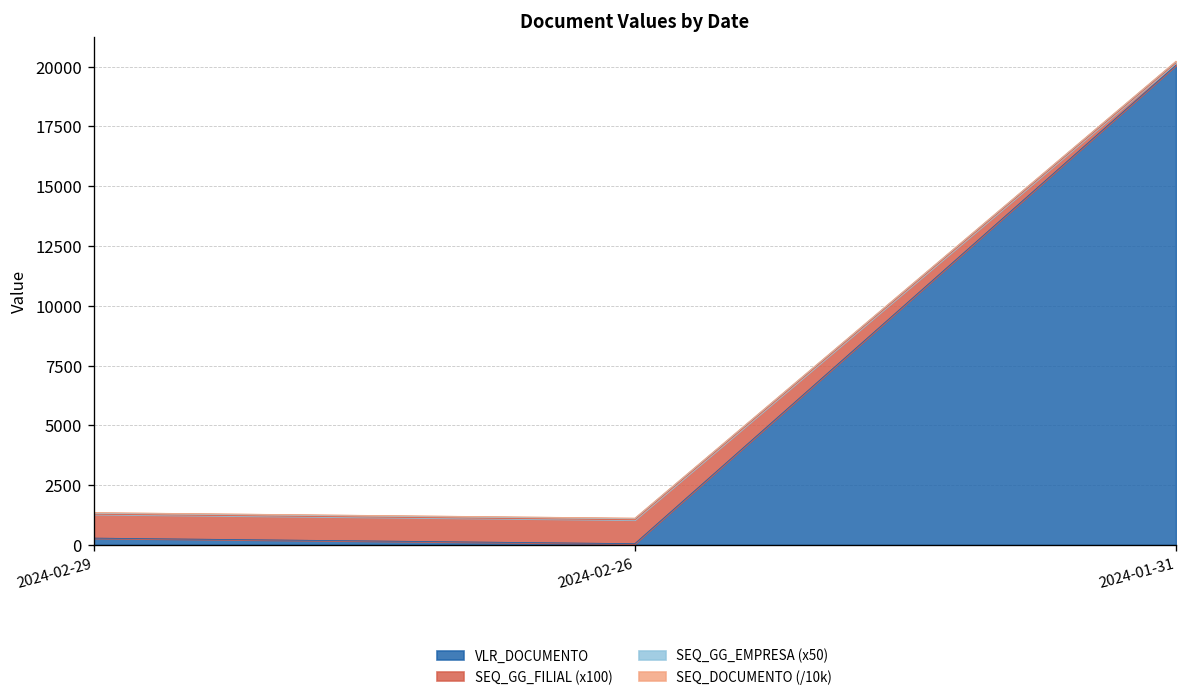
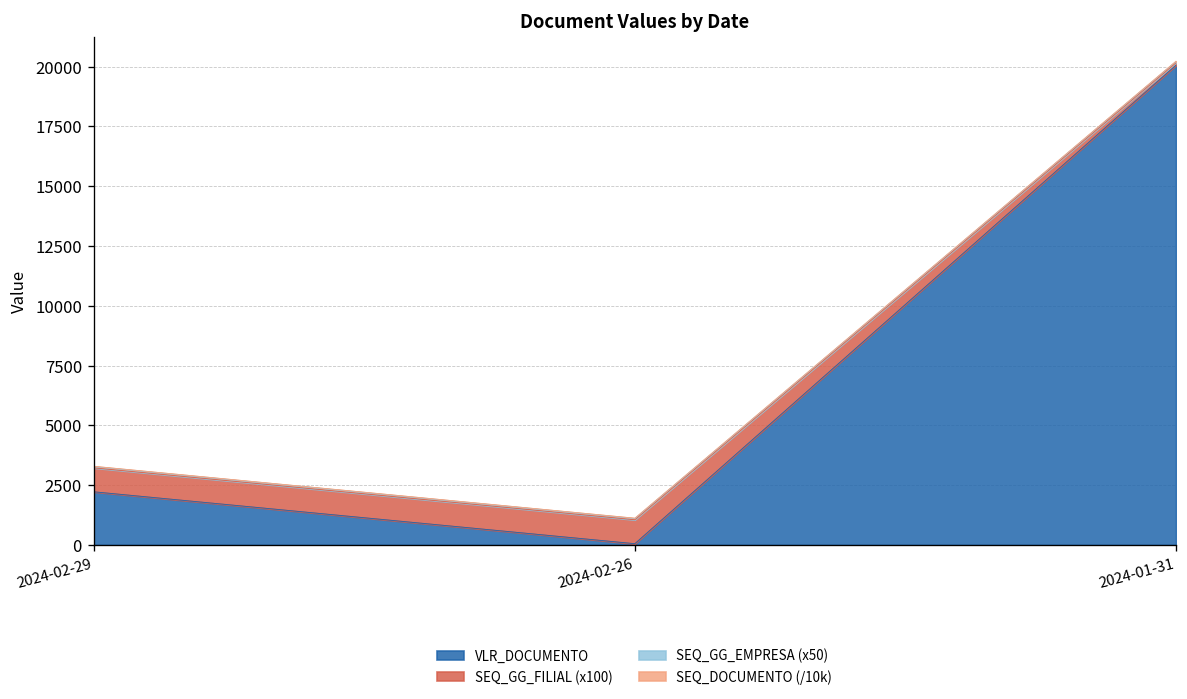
VLR_DOCUMENTO, 2024-02-29: 300 -> 2200
